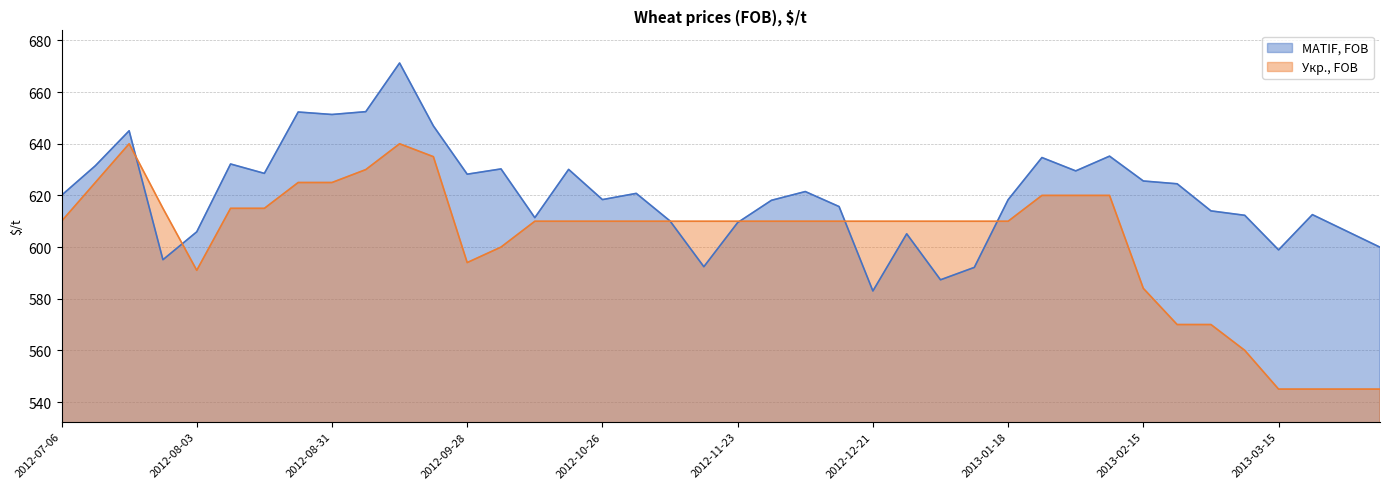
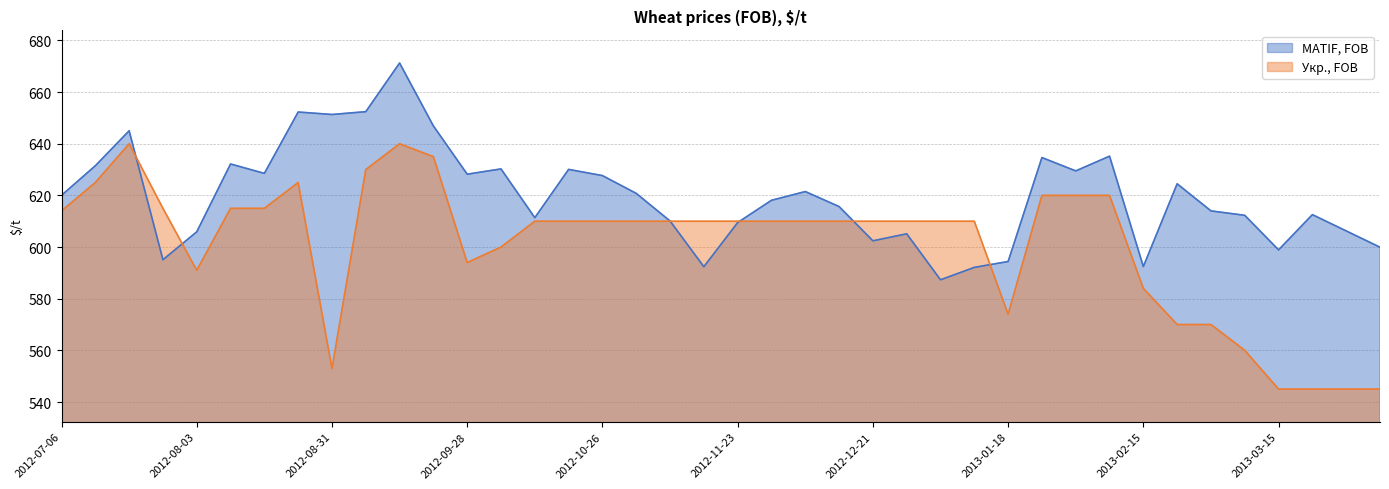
Укр., FOB, 2012-07-06: 610 -> 614
Укр., FOB, 2012-08-31: 625 -> 553
MATIF, FOB, 2012-10-26: 618 -> 628
MATIF, FOB, 2012-12-21: 583 -> 602
MATIF, FOB, 2013-01-18: 618 -> 594
Укр., FOB, 2013-01-18: 610 -> 574
MATIF, FOB, 2013-02-15: 626 -> 592
